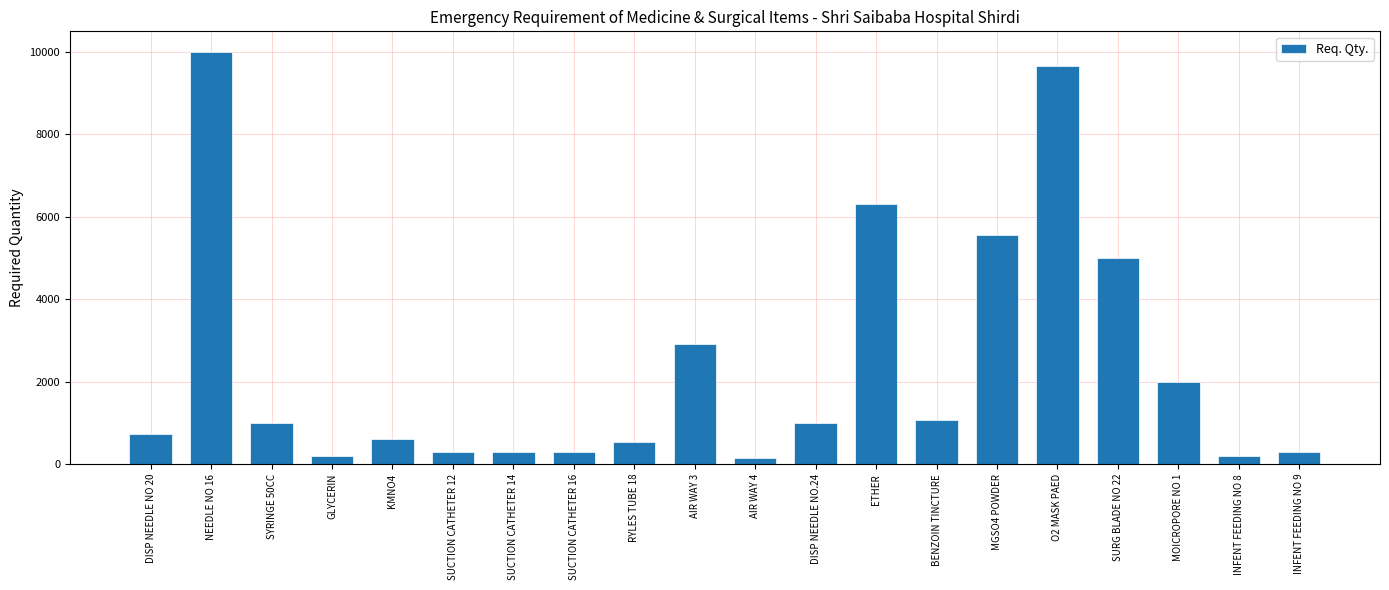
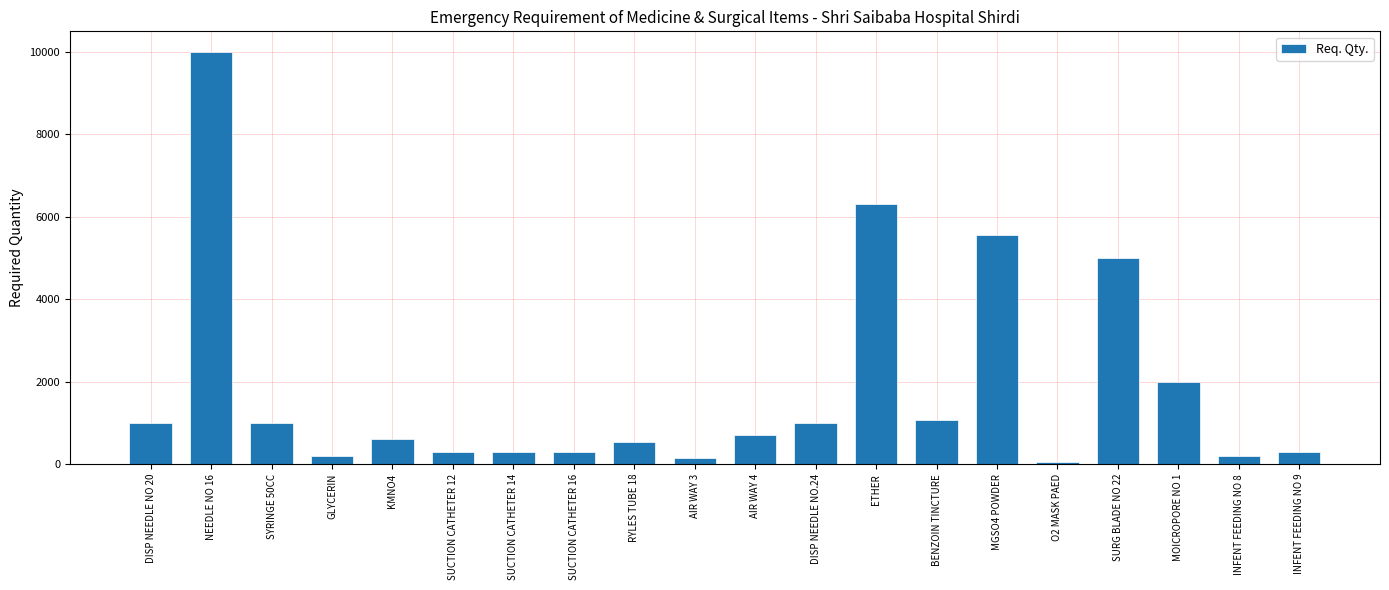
DISP NEEDLE NO 20: 700 -> 1000
AIR WAY 3: 2900 -> 200
AIR WAY 4: 200 -> 700
O2 MASK PAED: 9700 -> 100
